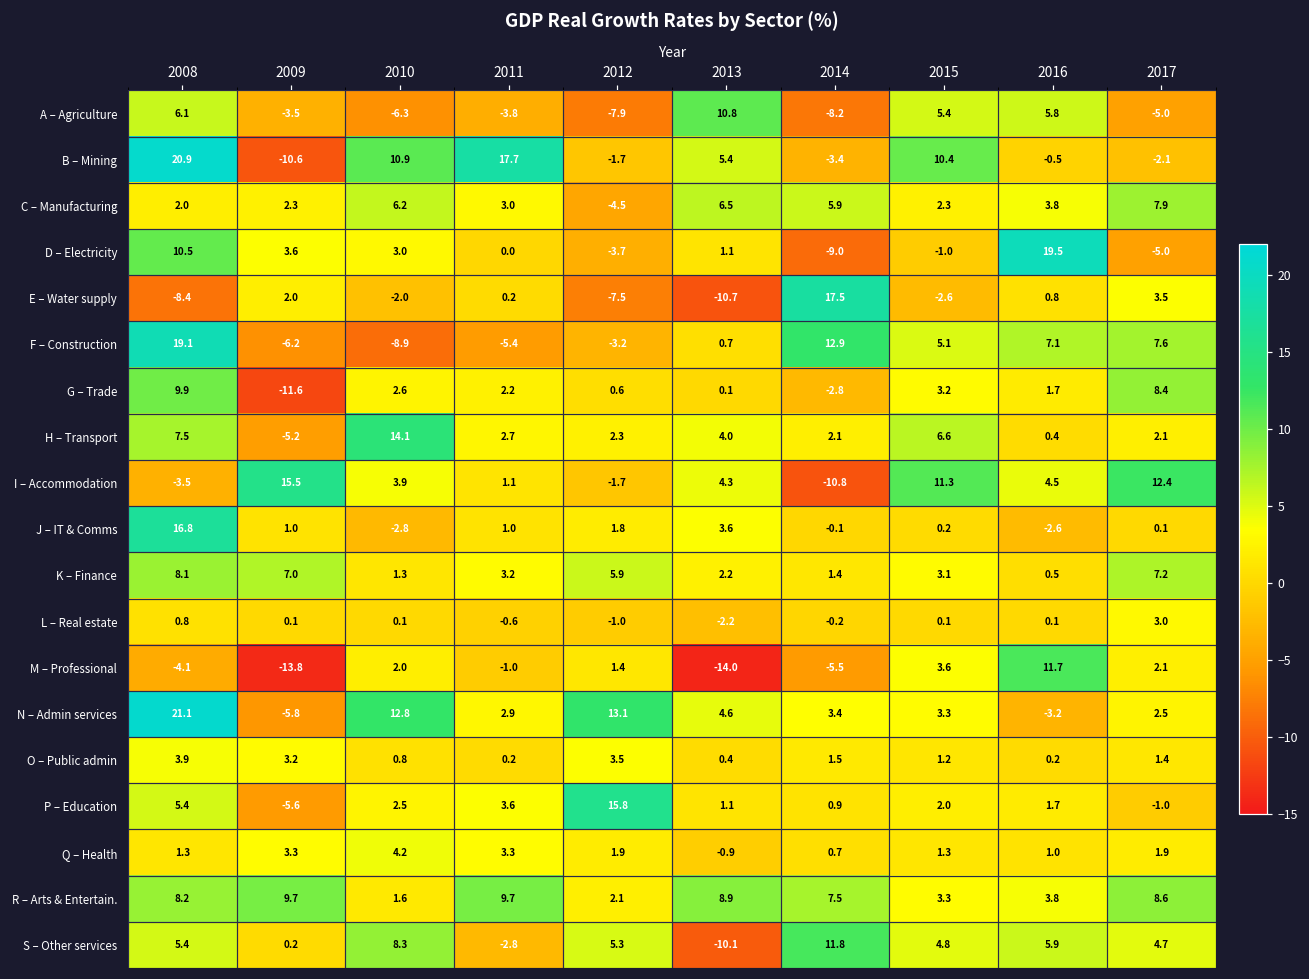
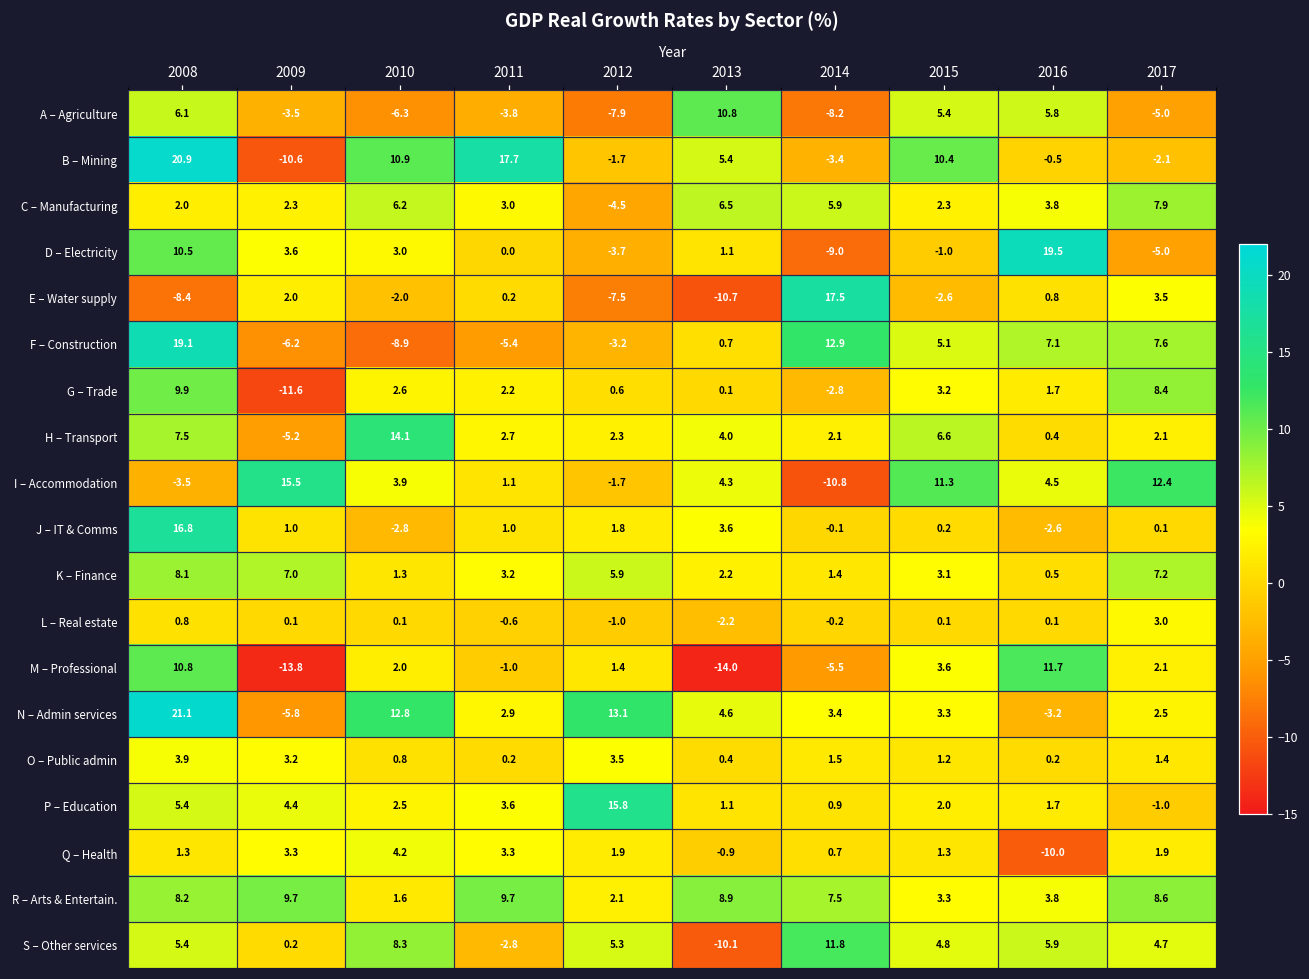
M – Professional, 2008: -4.1 -> 10.8
P – Education, 2009: -5.6 -> 4.4
Q – Health, 2016: 1.0 -> -10.0
